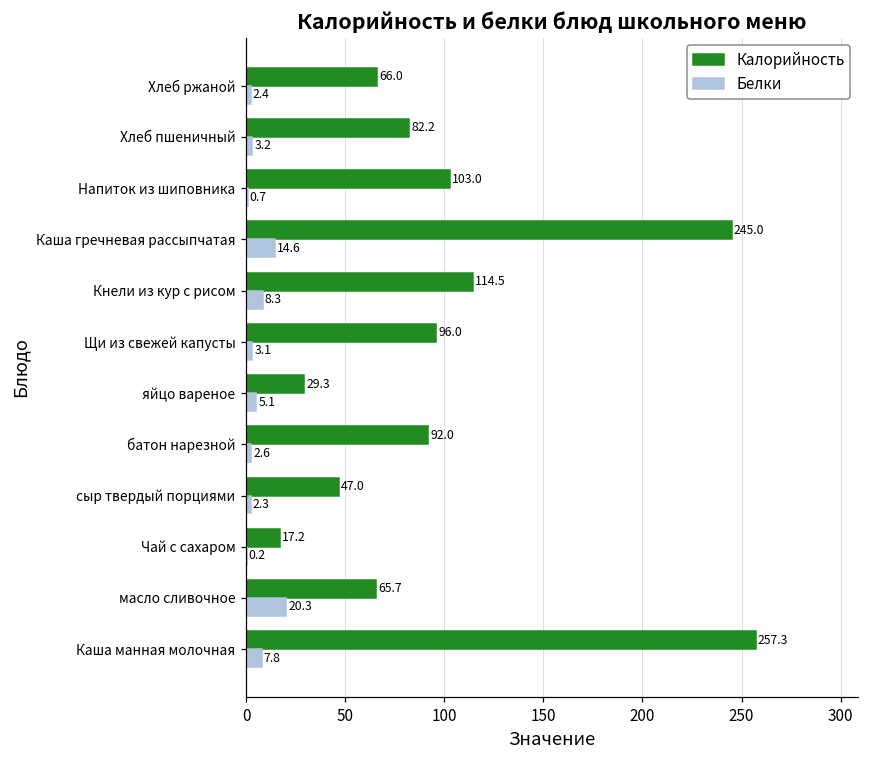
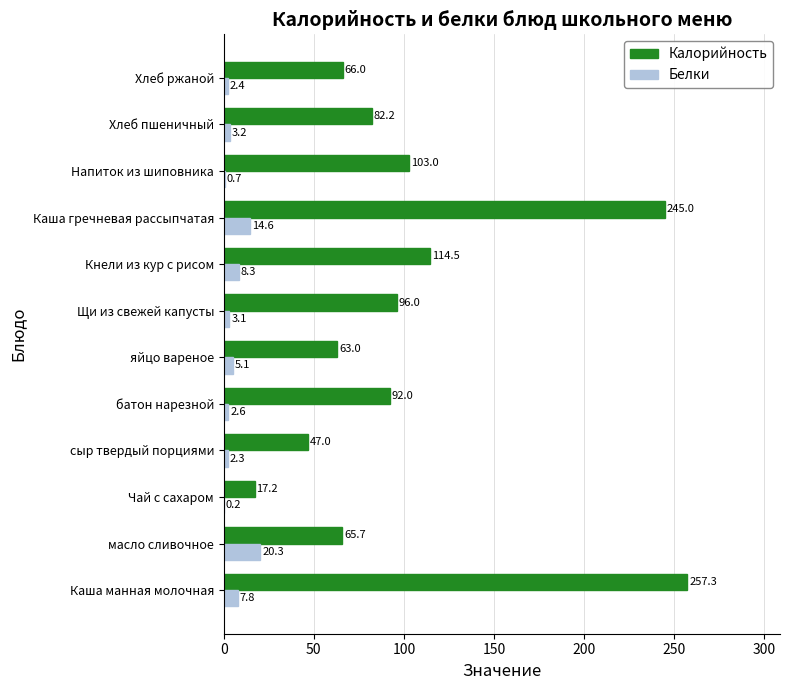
Калорийность, яйцо вареное: 29.3 -> 63.0
